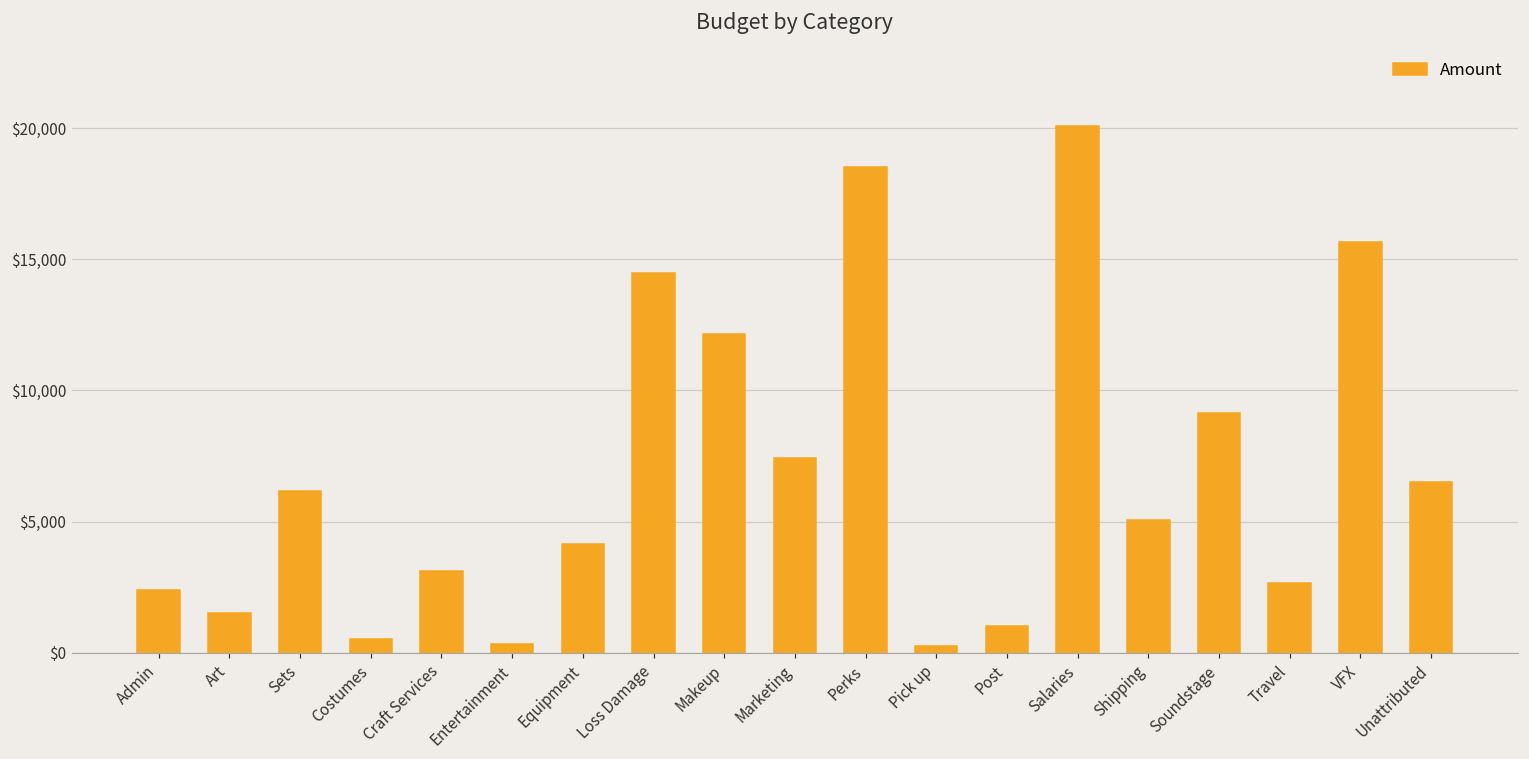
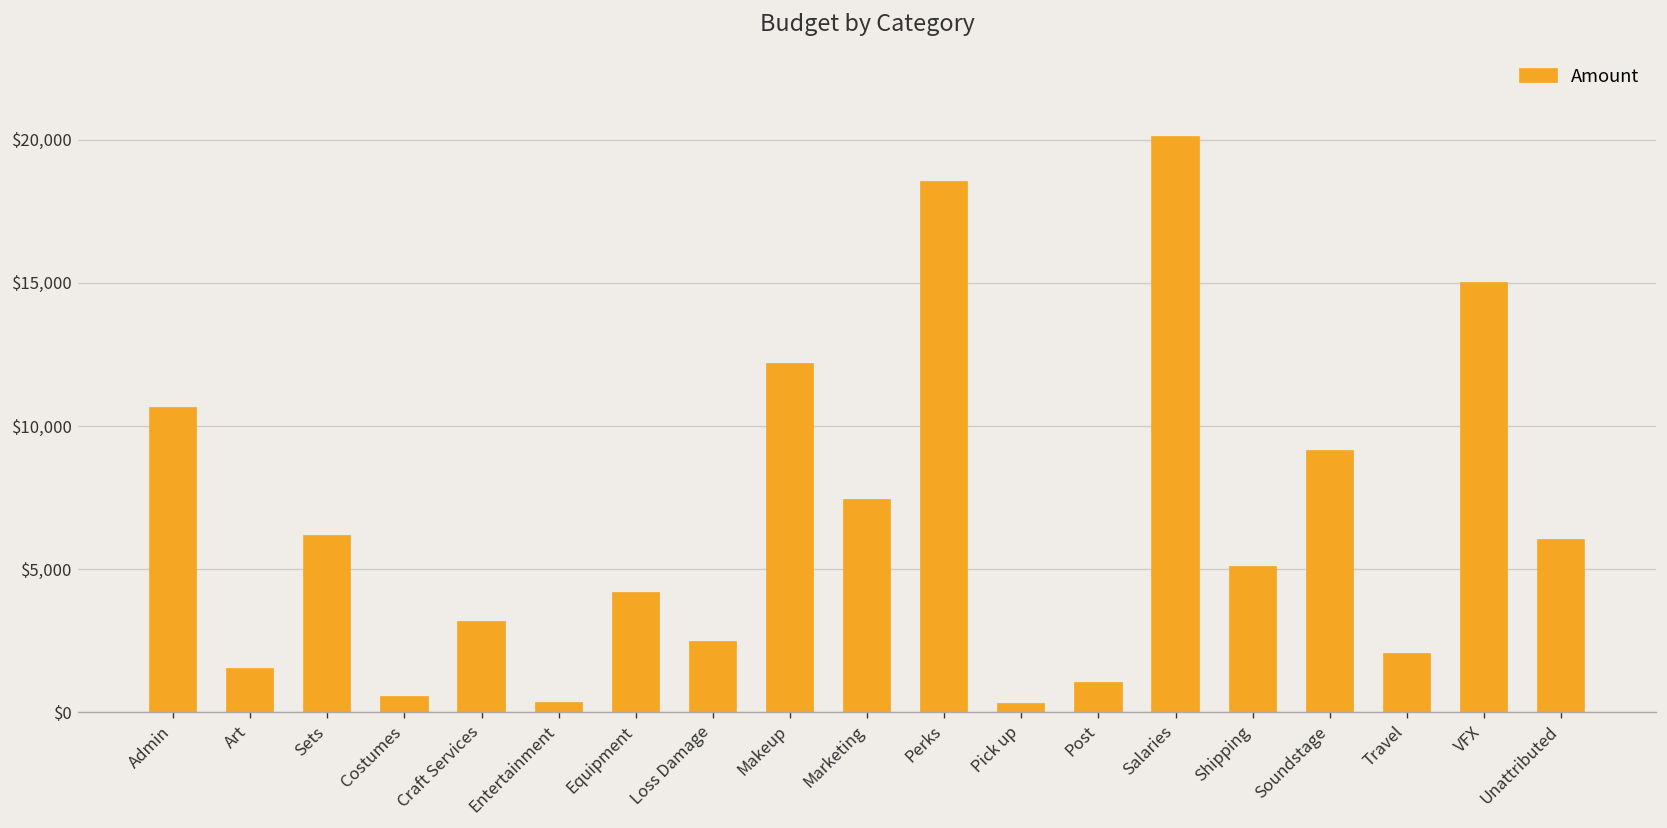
Admin: $2,400 -> $10,600
Loss Damage: $14,500 -> $2,500
Travel: $2,700 -> $2,000
VFX: $15,600 -> $15,000
Unattributed: $6,500 -> $6,000
